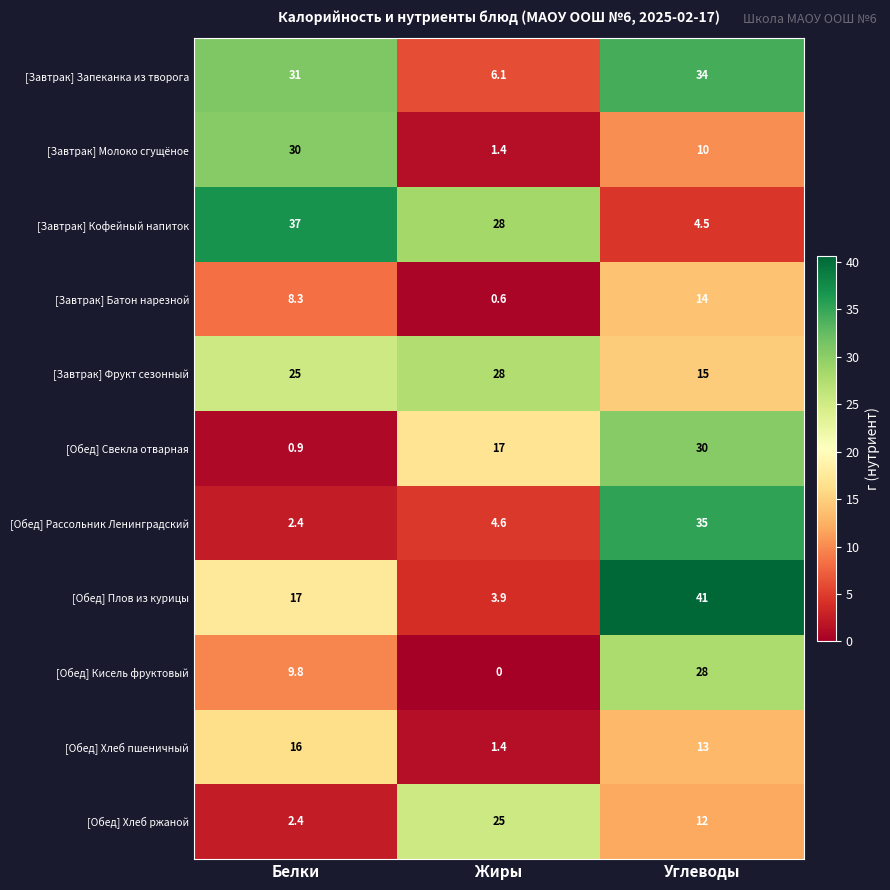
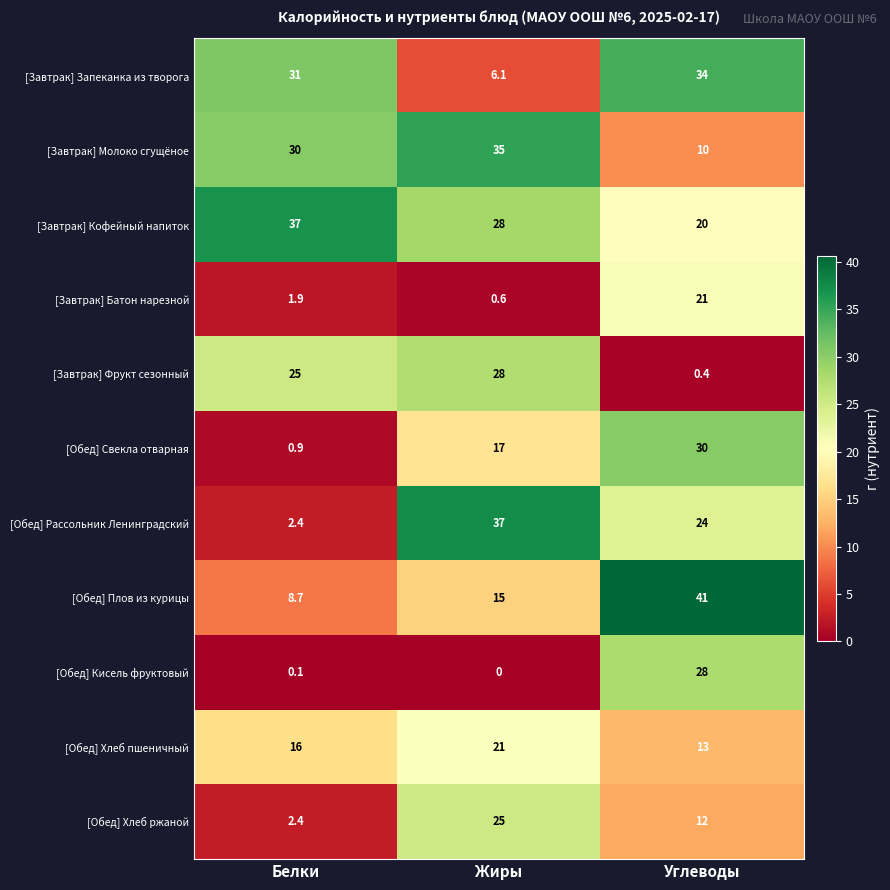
[Завтрак] Молоко сгущёное, Жиры: 1.4 -> 35
[Завтрак] Кофейный напиток, Углеводы: 4.5 -> 20
[Завтрак] Батон нарезной, Белки: 8.3 -> 1.9
[Завтрак] Батон нарезной, Углеводы: 14 -> 21
[Завтрак] Фрукт сезонный, Углеводы: 15 -> 0.4
[Обед] Рассольник Ленинградский, Жиры: 4.6 -> 37
[Обед] Рассольник Ленинградский, Углеводы: 35 -> 24
[Обед] Плов из курицы, Белки: 17 -> 8.7
[Обед] Плов из курицы, Жиры: 3.9 -> 15
[Обед] Кисель фруктовый, Белки: 9.8 -> 0.1
[Обед] Хлеб пшеничный, Жиры: 1.4 -> 21
